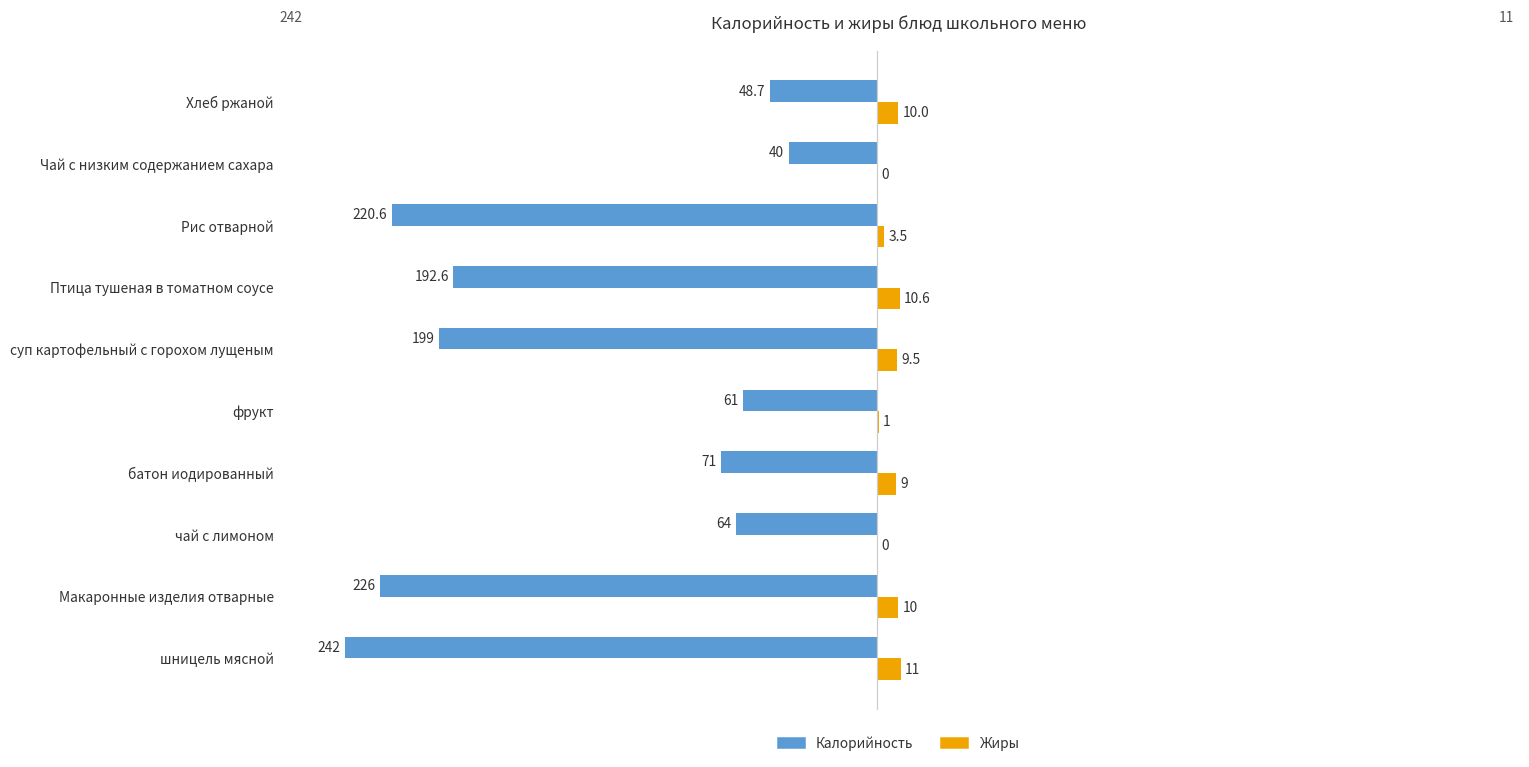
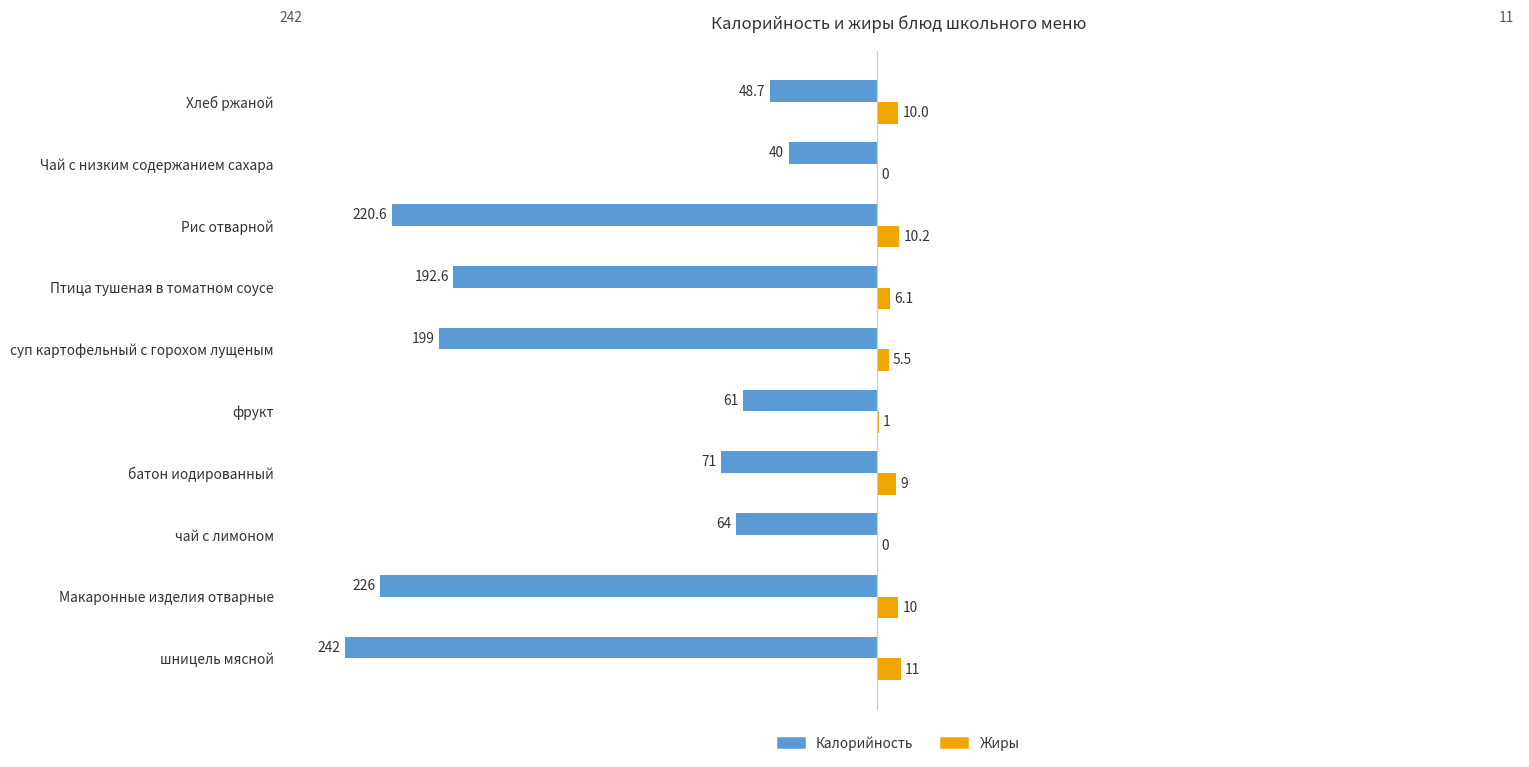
Жиры, Рис отварной: 3.5 -> 10.2
Жиры, Птица тушеная в томатном соусе: 10.6 -> 6.1
Жиры, суп картофельный с горохом лущеным: 9.5 -> 5.5
